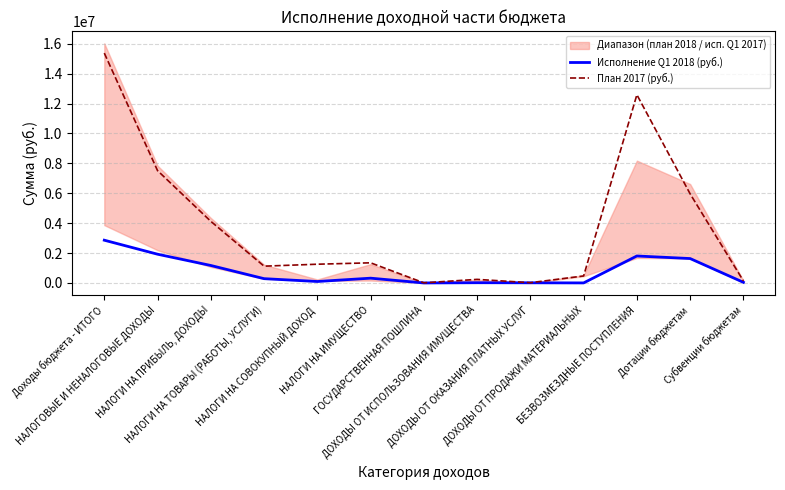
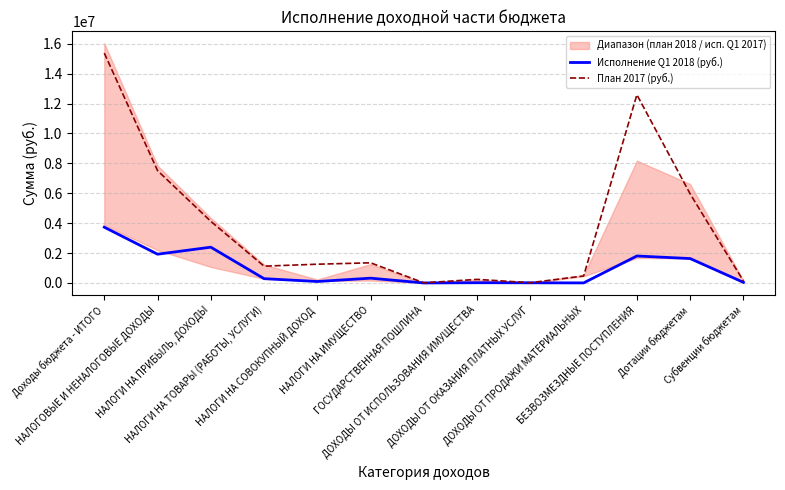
Исполнение Q1 2018 (руб.), Доходы бюджета - ИТОГО: 2900000 -> 3700000
Исполнение Q1 2018 (руб.), НАЛОГИ НА ПРИБЫЛЬ, ДОХОДЫ: 1200000 -> 2400000
